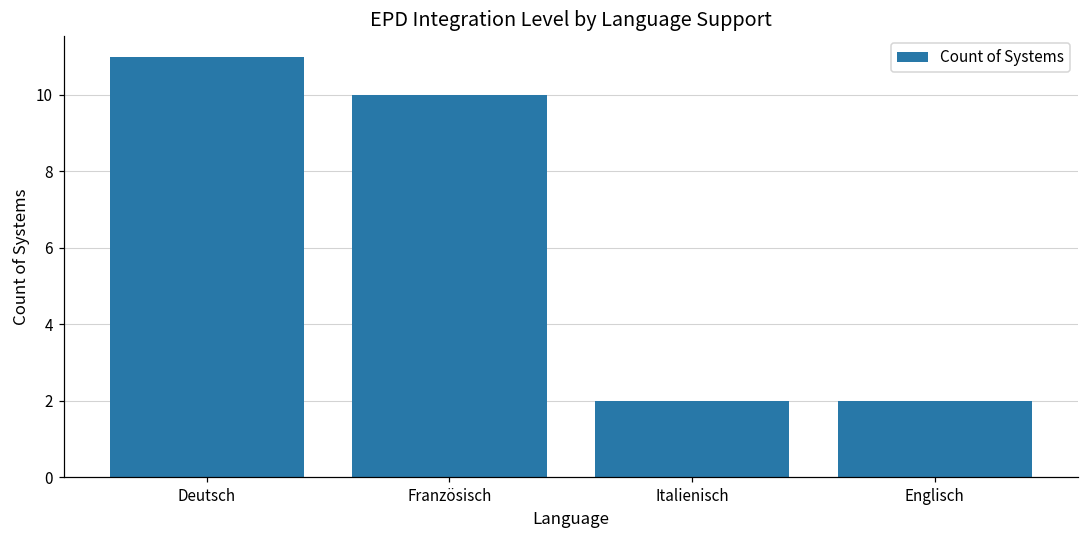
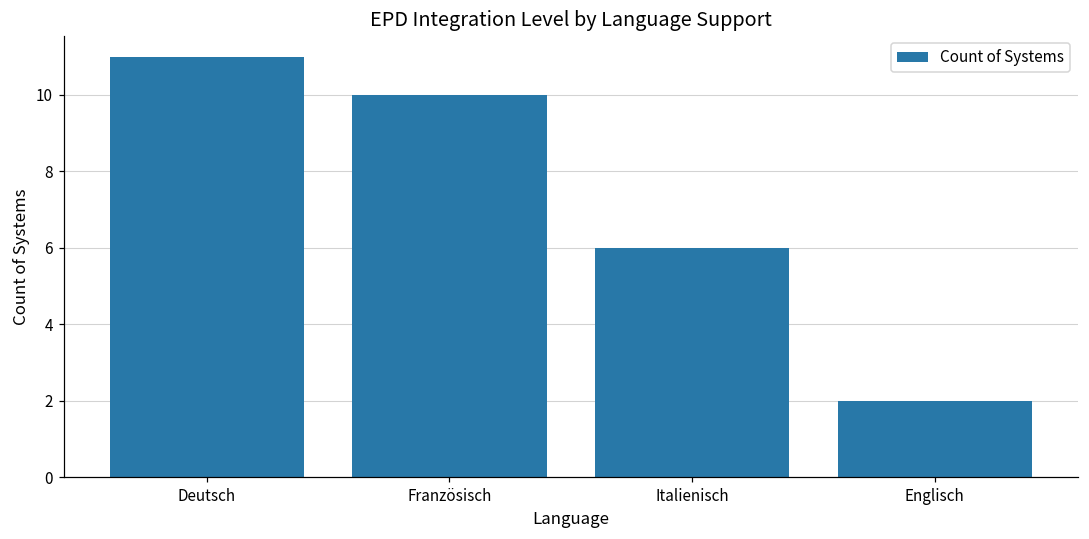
Italienisch: 2 -> 6
